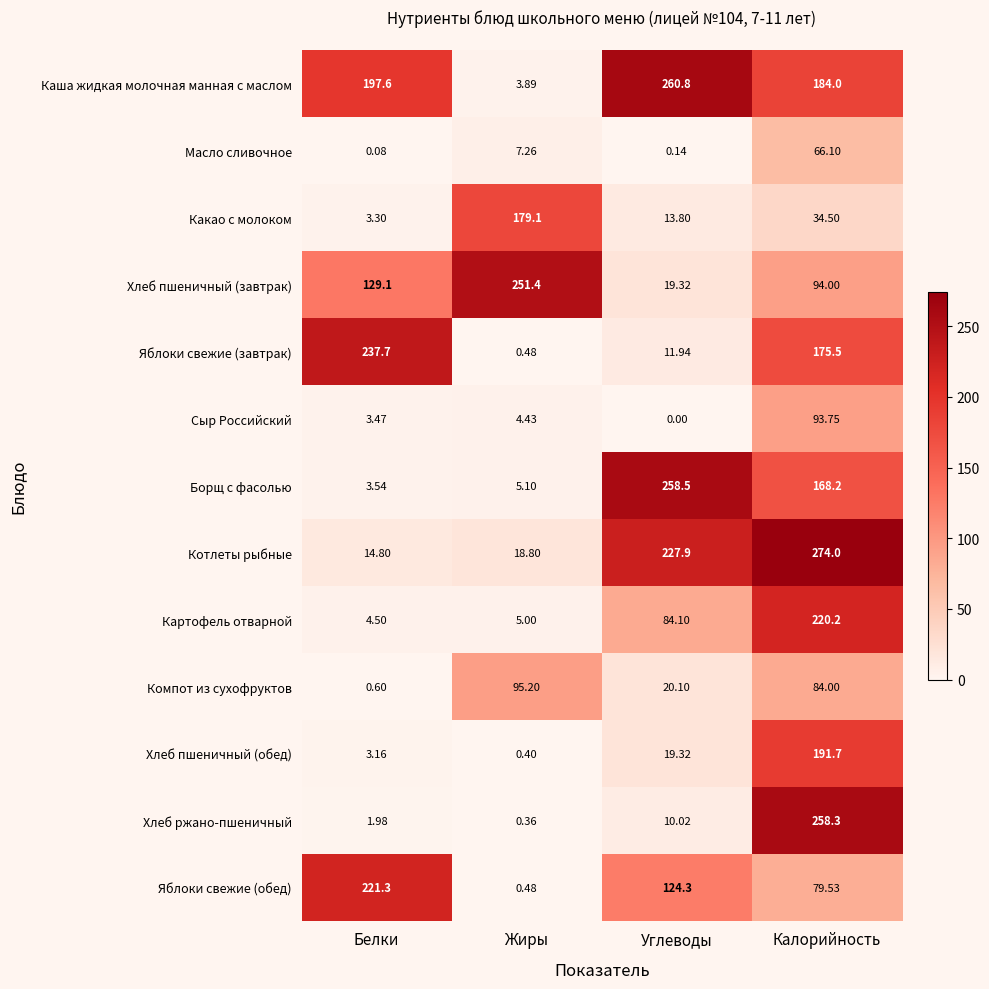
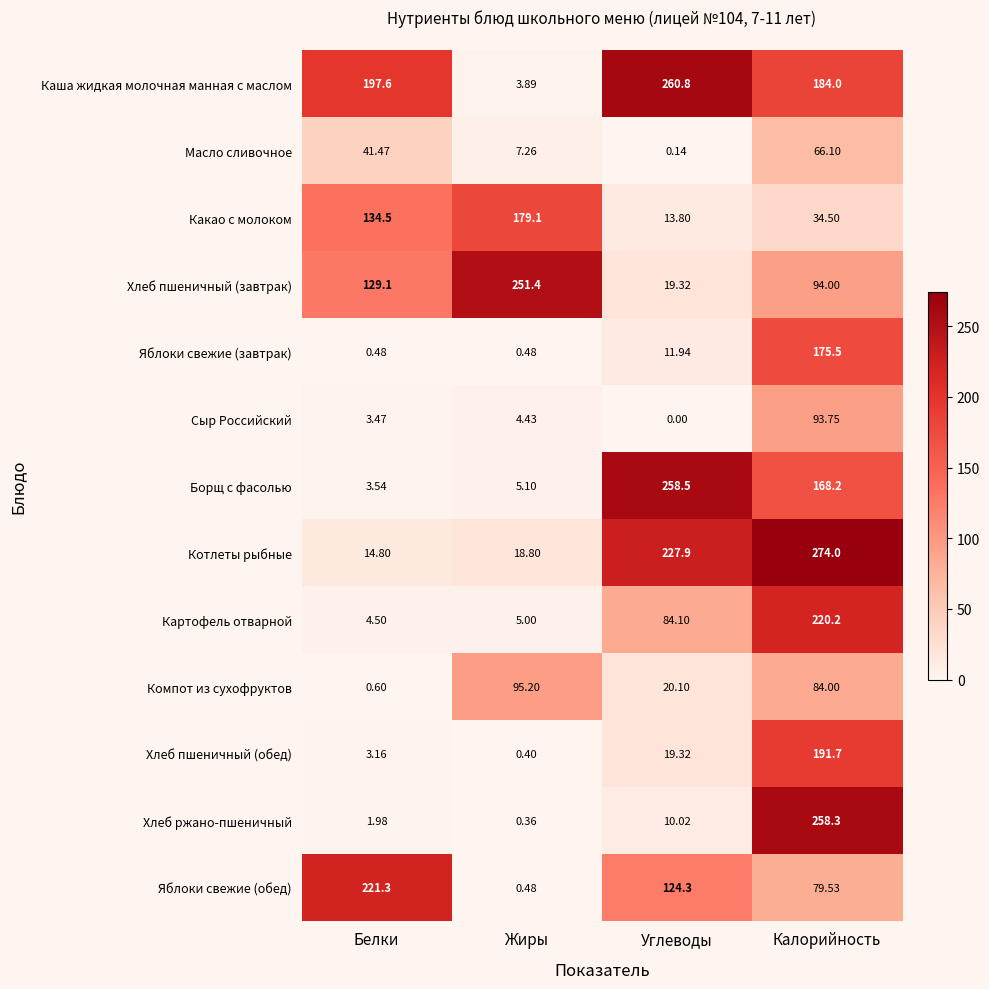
Масло сливочное, Белки: 0.08 -> 41.47
Какао с молоком, Белки: 3.30 -> 134.5
Яблоки свежие (завтрак), Белки: 237.7 -> 0.48
